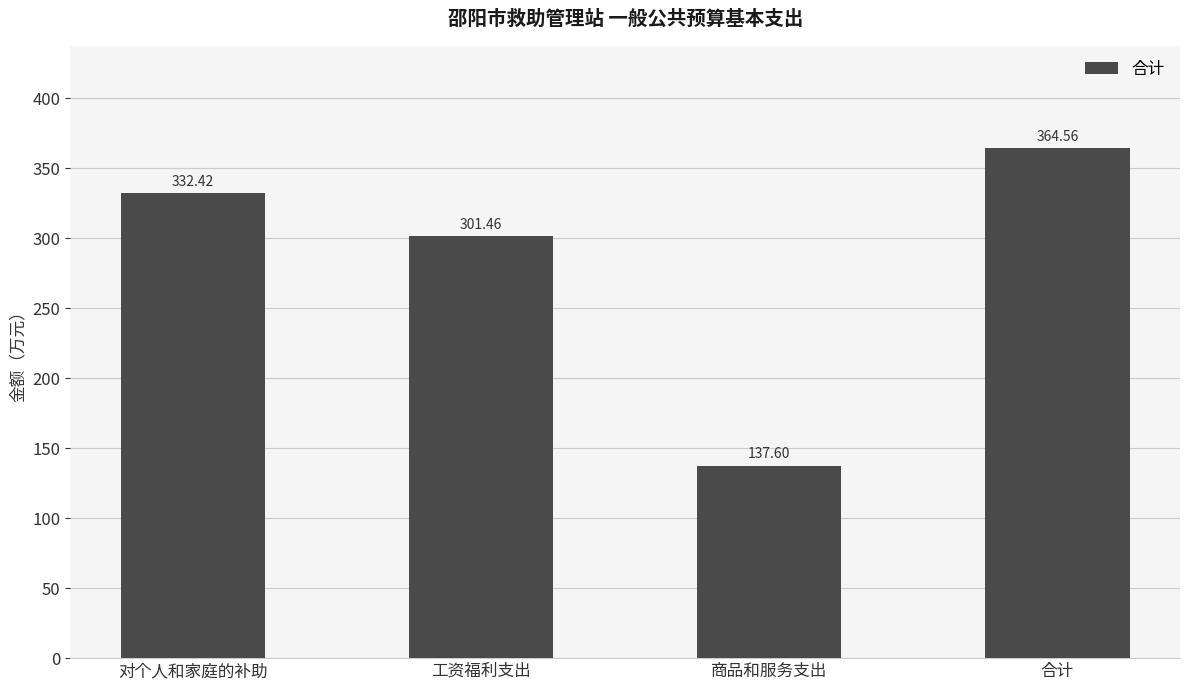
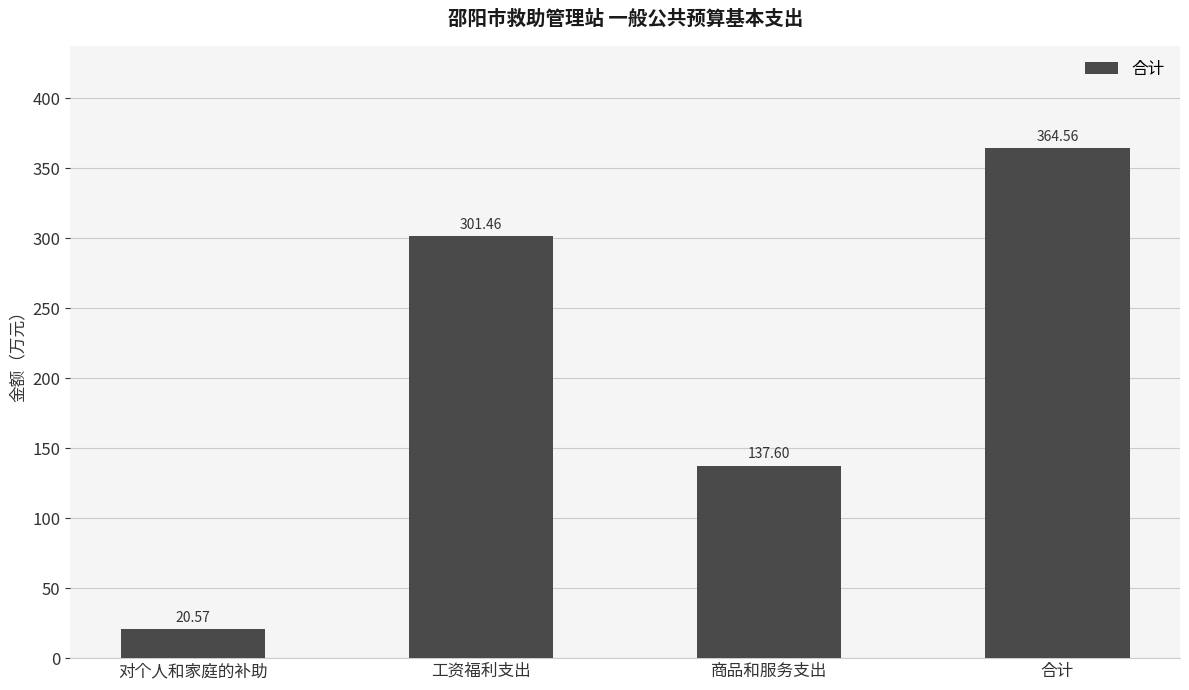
对个人和家庭的补助: 332.42 -> 20.57
